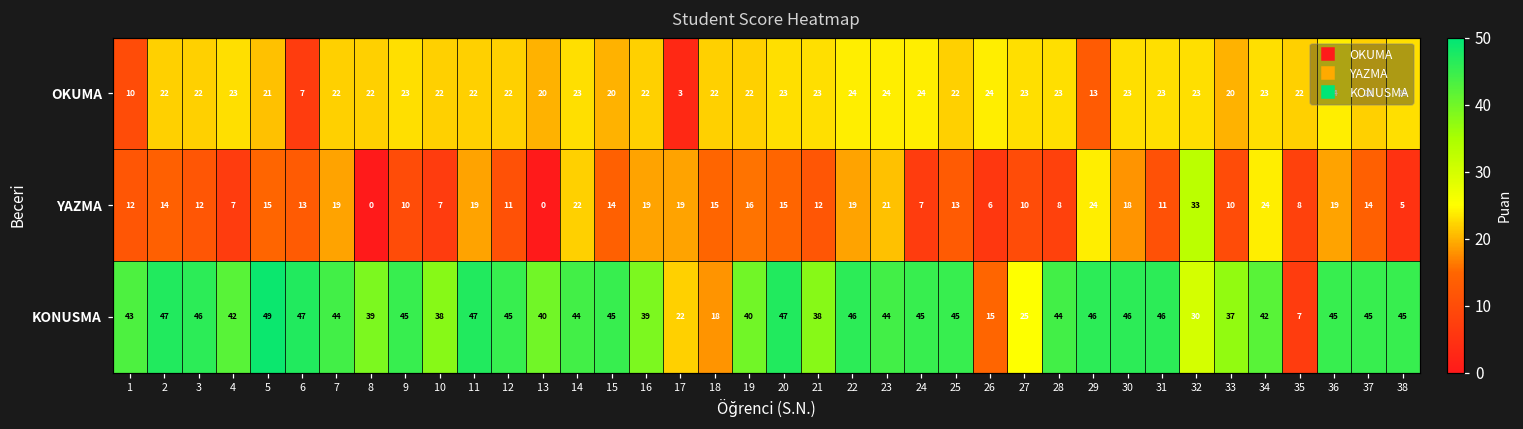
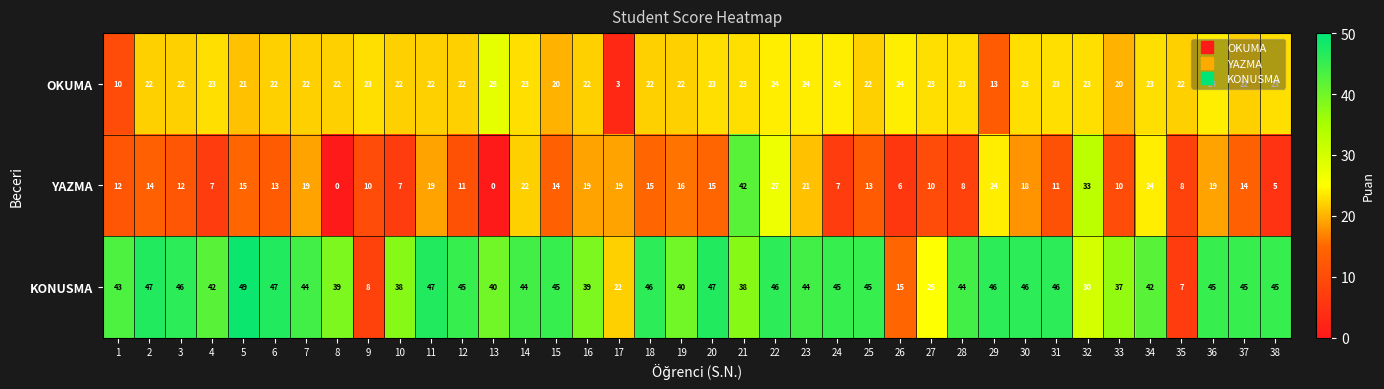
OKUMA, 6: 7 -> 22
OKUMA, 13: 20 -> 28
YAZMA, 21: 12 -> 42
YAZMA, 22: 19 -> 27
KONUSMA, 9: 45 -> 8
KONUSMA, 18: 18 -> 46
